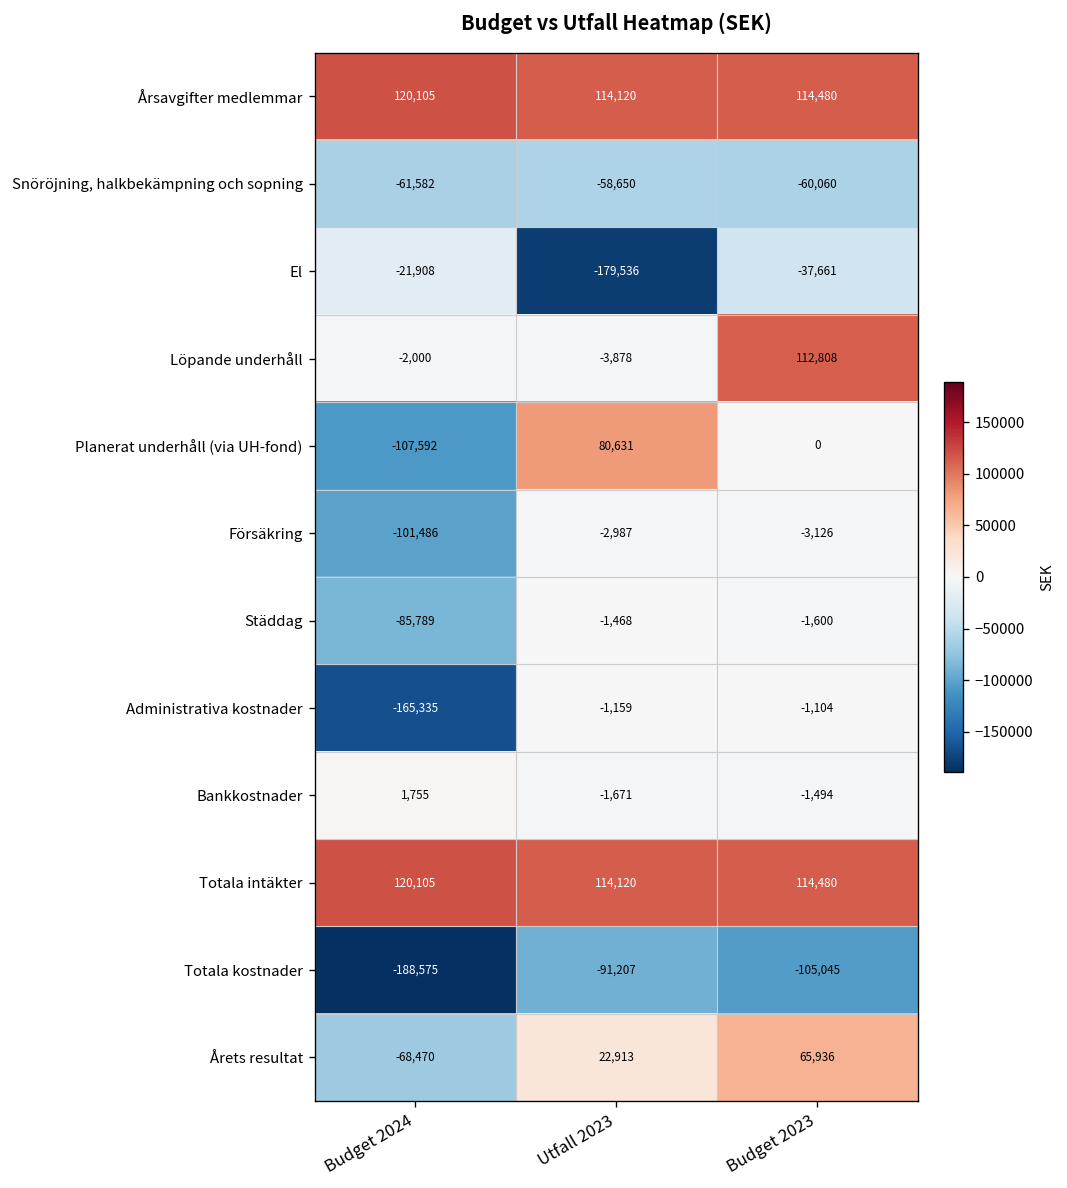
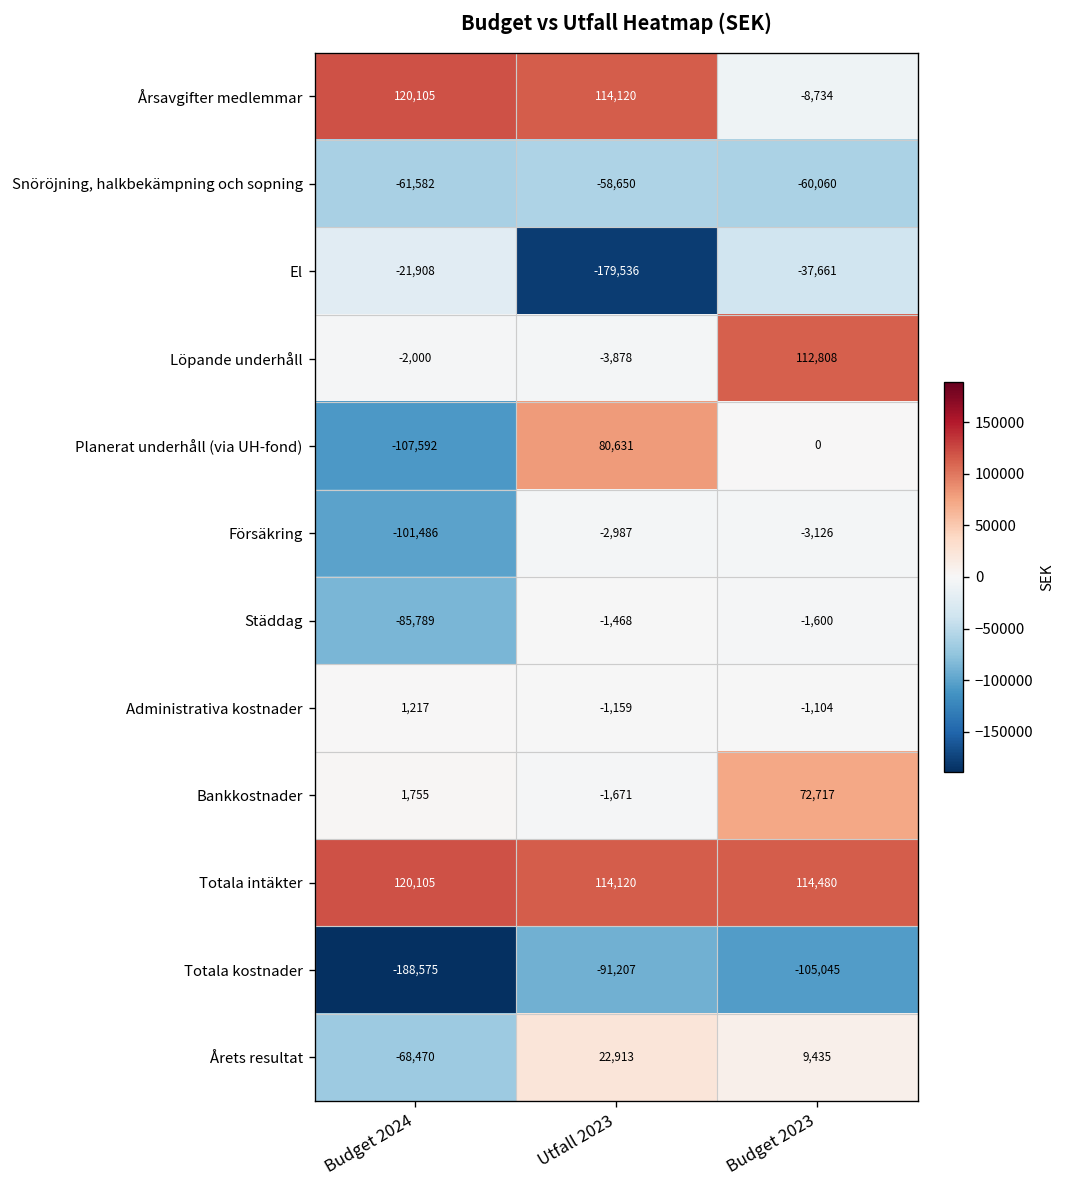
Årsavgifter medlemmar, Budget 2023: 114,480 -> -8,734
Administrativa kostnader, Budget 2024: -165,335 -> 1,217
Bankkostnader, Budget 2023: -1,494 -> 72,717
Årets resultat, Budget 2023: 65,936 -> 9,435
